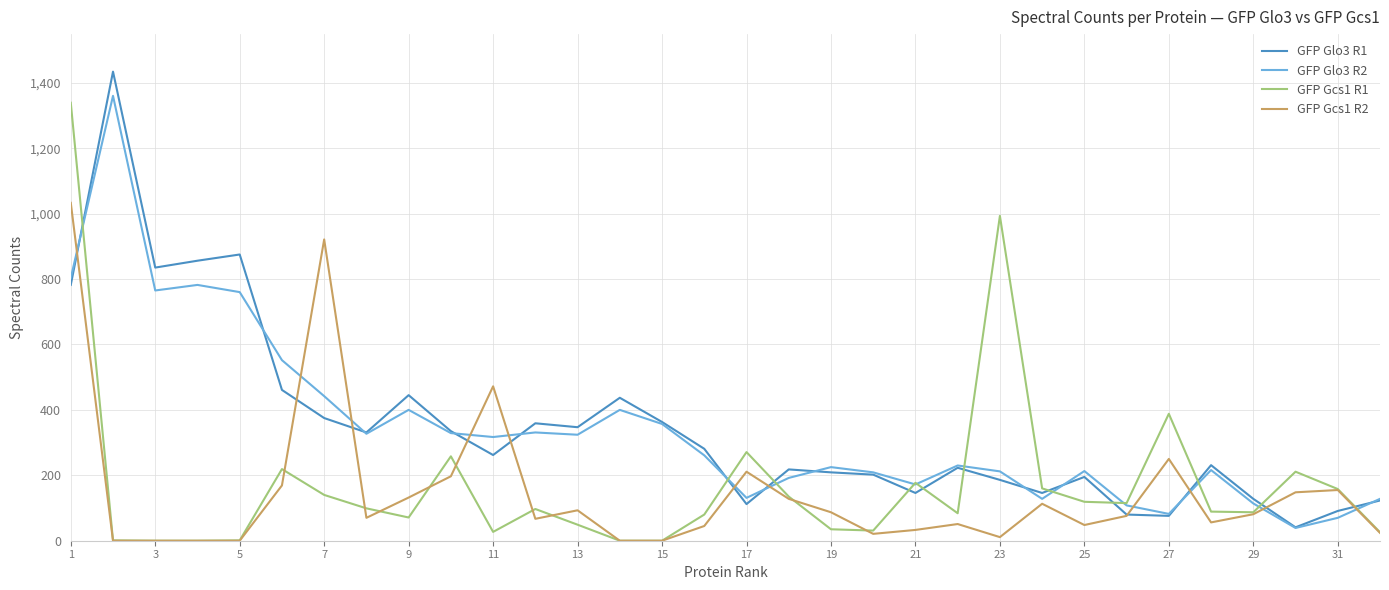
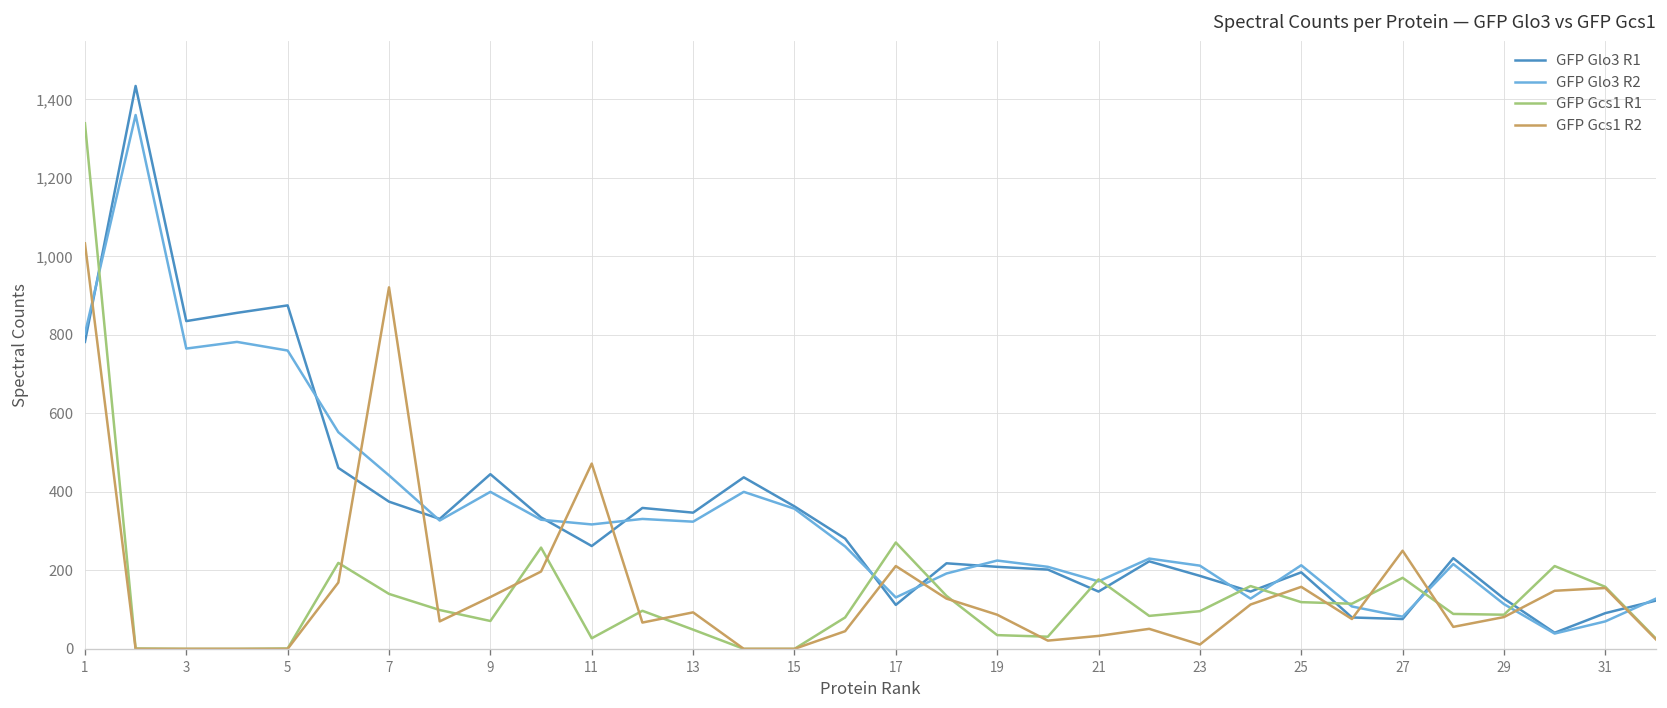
GFP Gcs1 R1, 23: 990 -> 100
GFP Gcs1 R2, 25: 50 -> 160
GFP Gcs1 R1, 27: 390 -> 180
